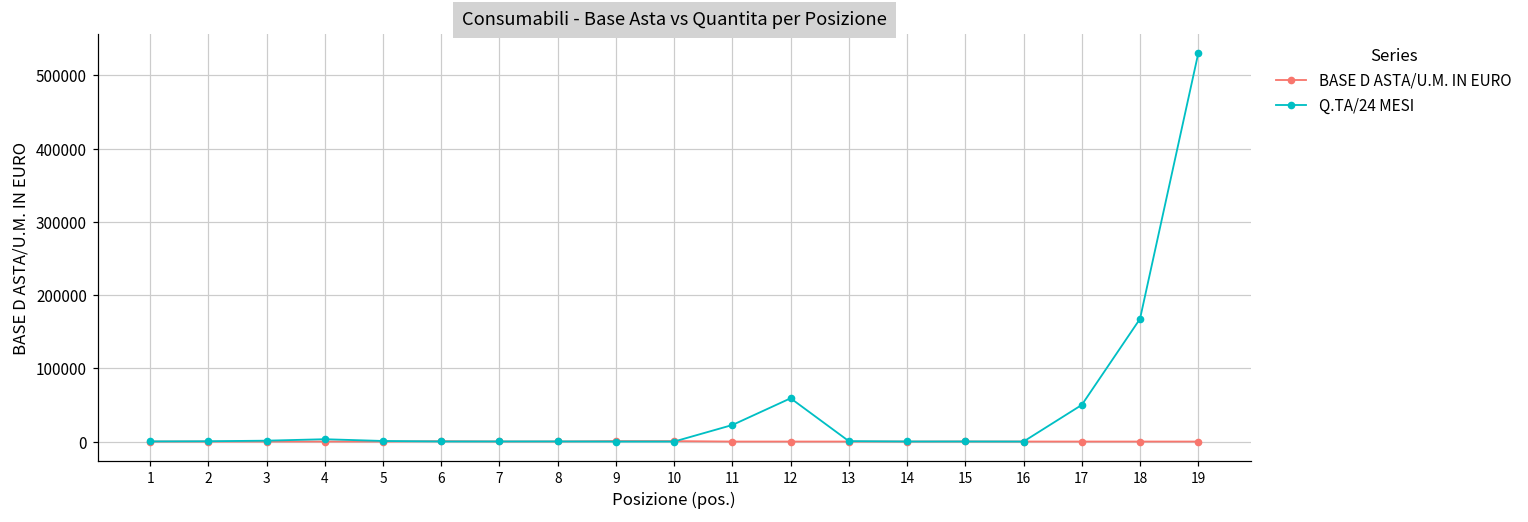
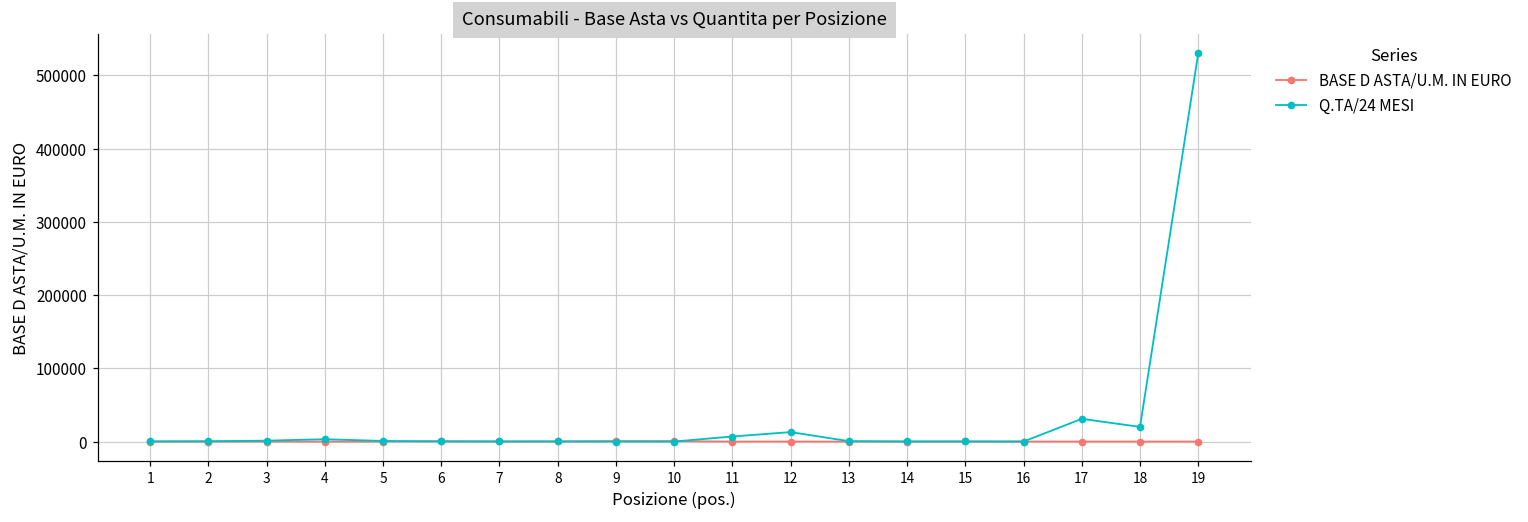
Q.TA/24 MESI, 11: 20000 -> 10000
Q.TA/24 MESI, 12: 60000 -> 10000
Q.TA/24 MESI, 17: 50000 -> 30000
Q.TA/24 MESI, 18: 170000 -> 20000
